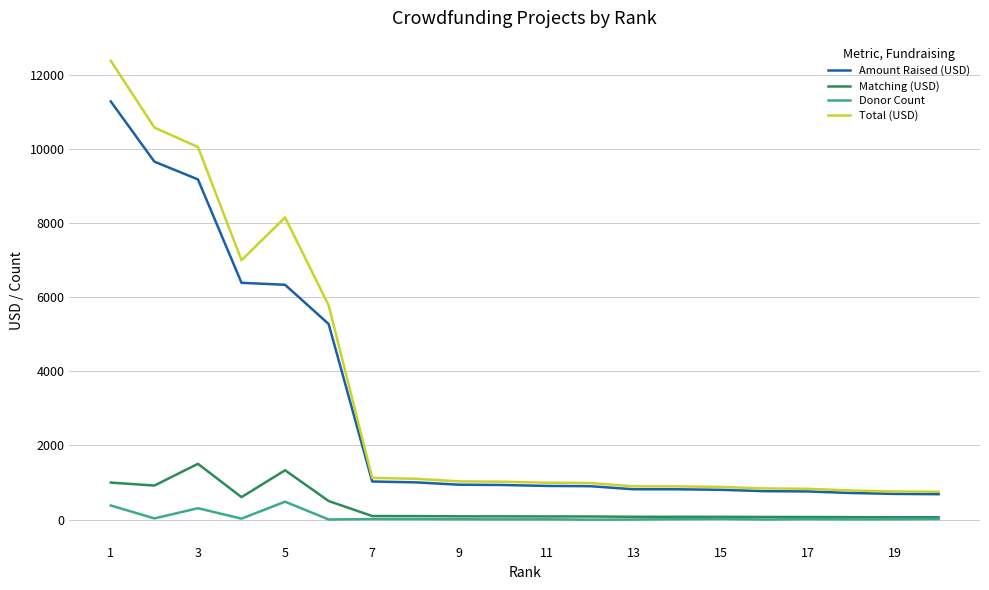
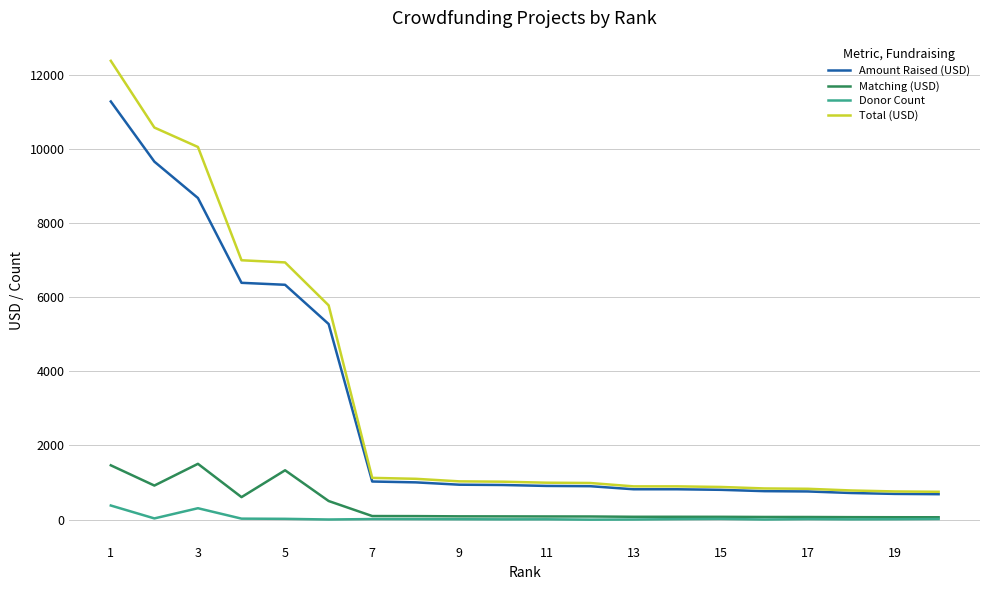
Matching (USD), 1: 1000 -> 1500
Amount Raised (USD), 3: 9200 -> 8700
Donor Count, 5: 500 -> 0
Total (USD), 5: 8200 -> 6900
